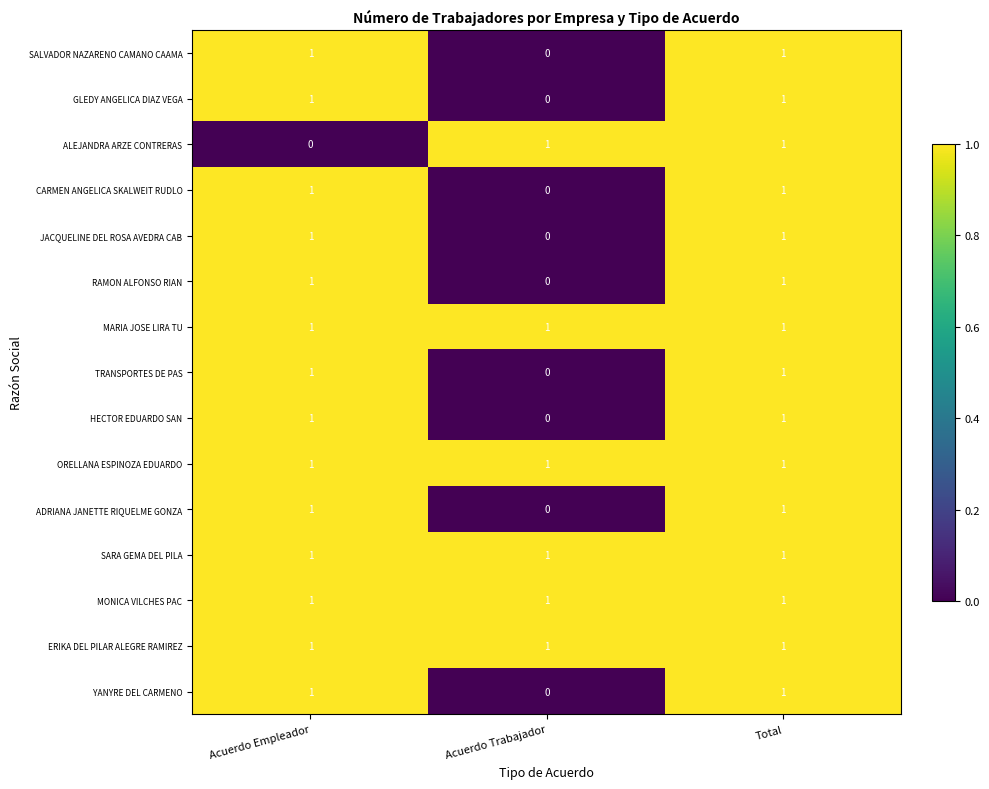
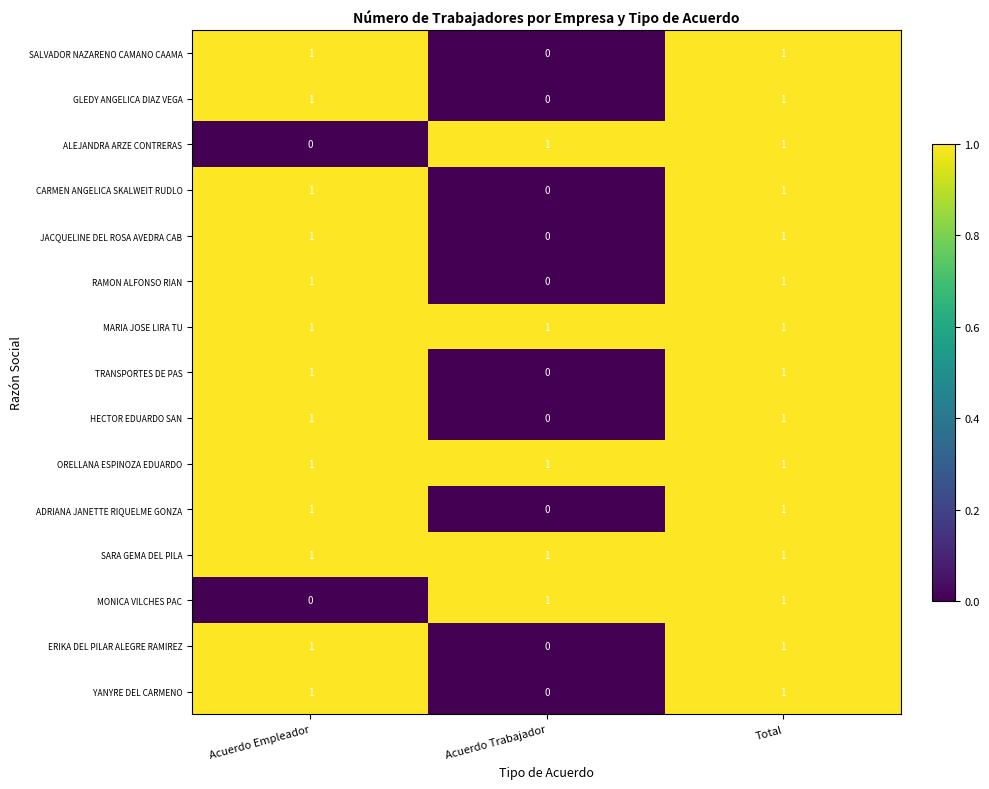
MONICA VILCHES PAC, Acuerdo Empleador: 1 -> 0
ERIKA DEL PILAR ALEGRE RAMIREZ, Acuerdo Trabajador: 1 -> 0
